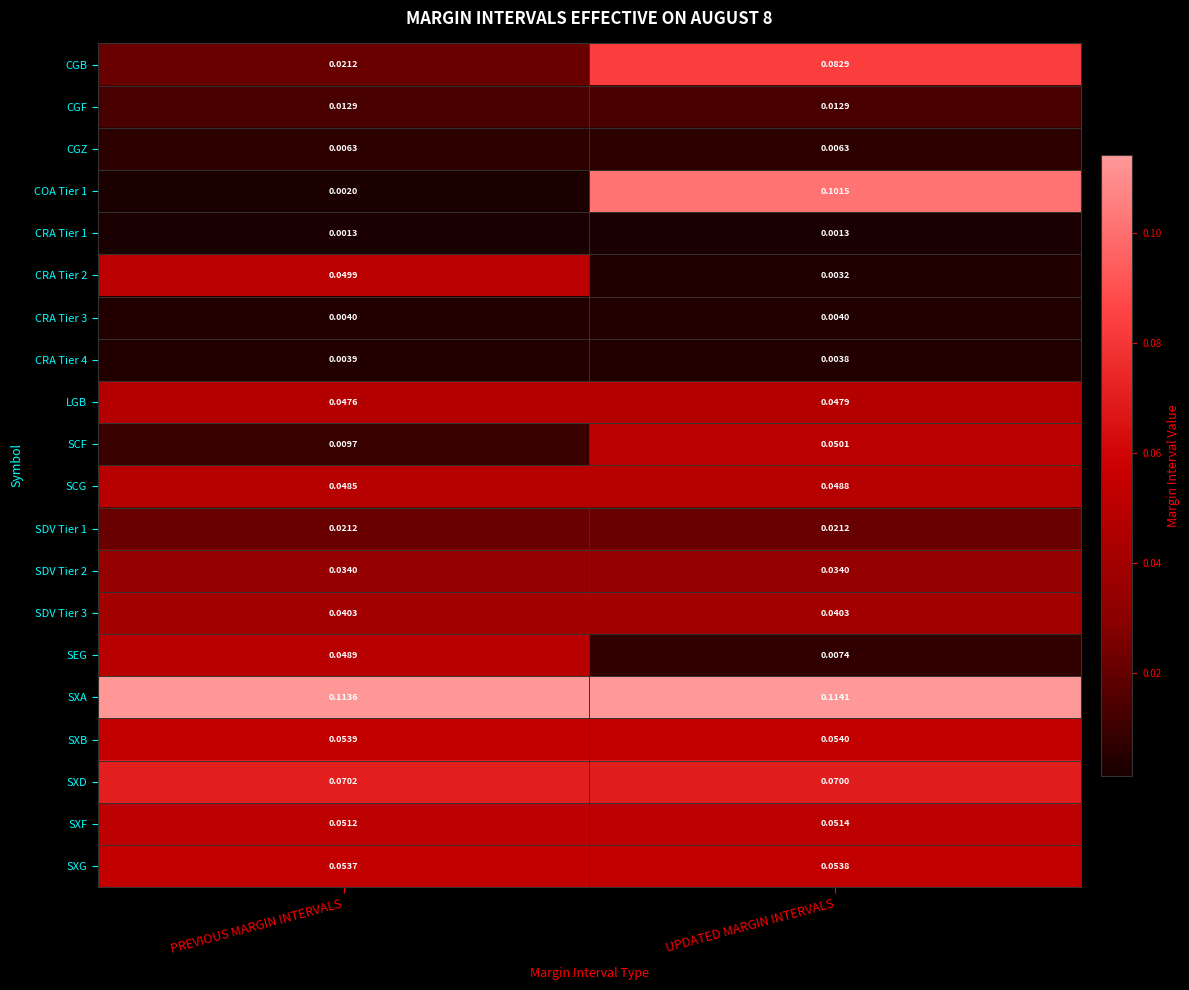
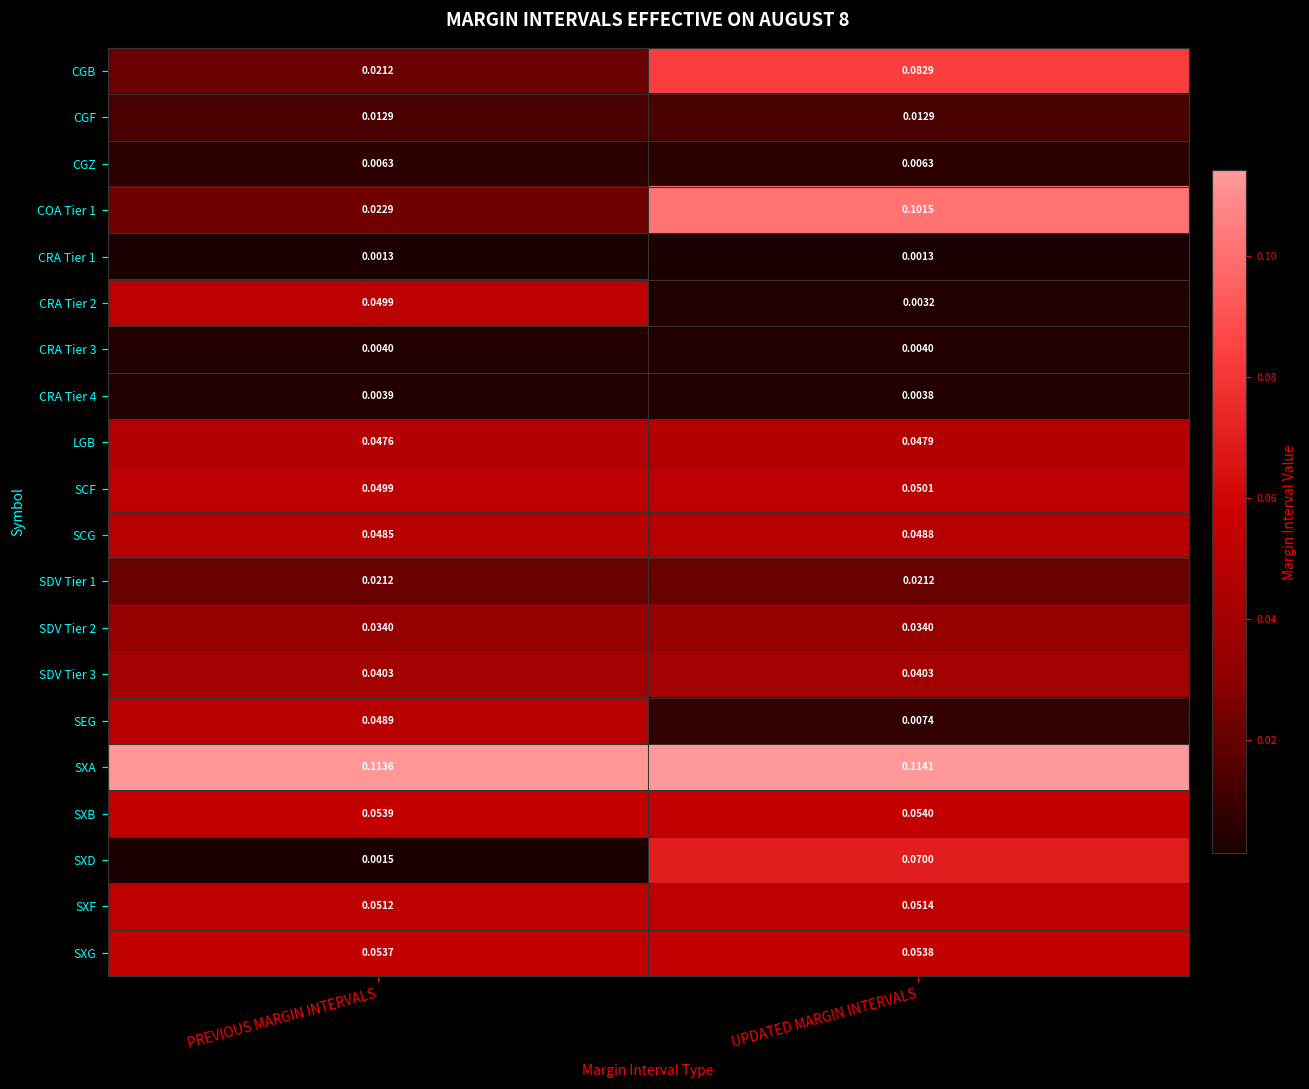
COA Tier 1, PREVIOUS MARGIN INTERVALS: 0.0020 -> 0.0229
SCF, PREVIOUS MARGIN INTERVALS: 0.0097 -> 0.0499
SXD, PREVIOUS MARGIN INTERVALS: 0.0702 -> 0.0015
